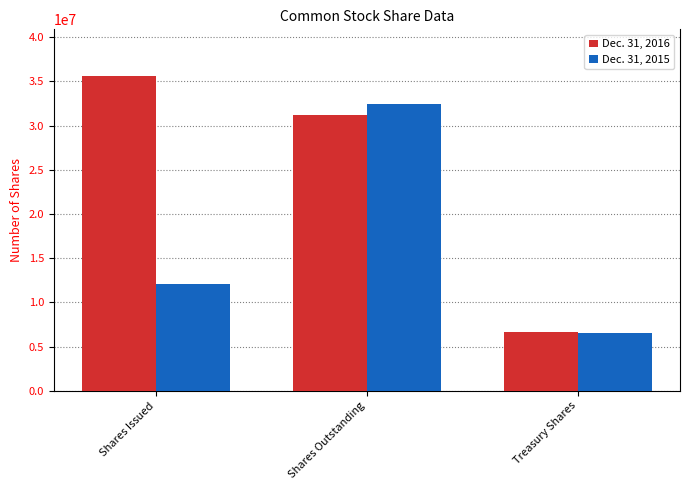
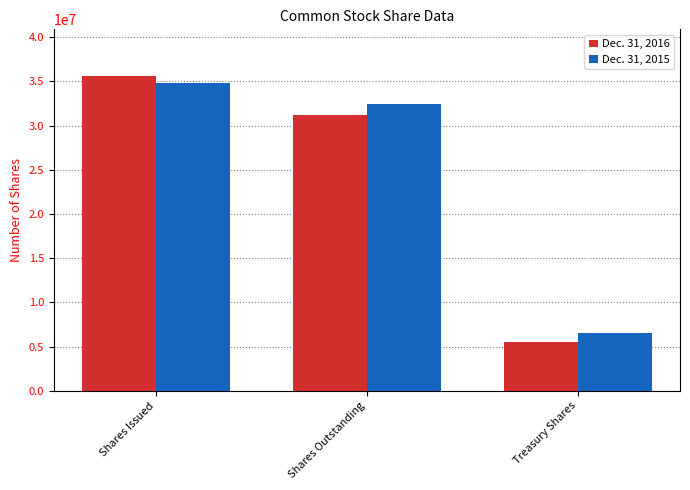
Dec. 31, 2015, Shares Issued: 12000000 -> 35000000
Dec. 31, 2016, Treasury Shares: 7000000 -> 6000000
